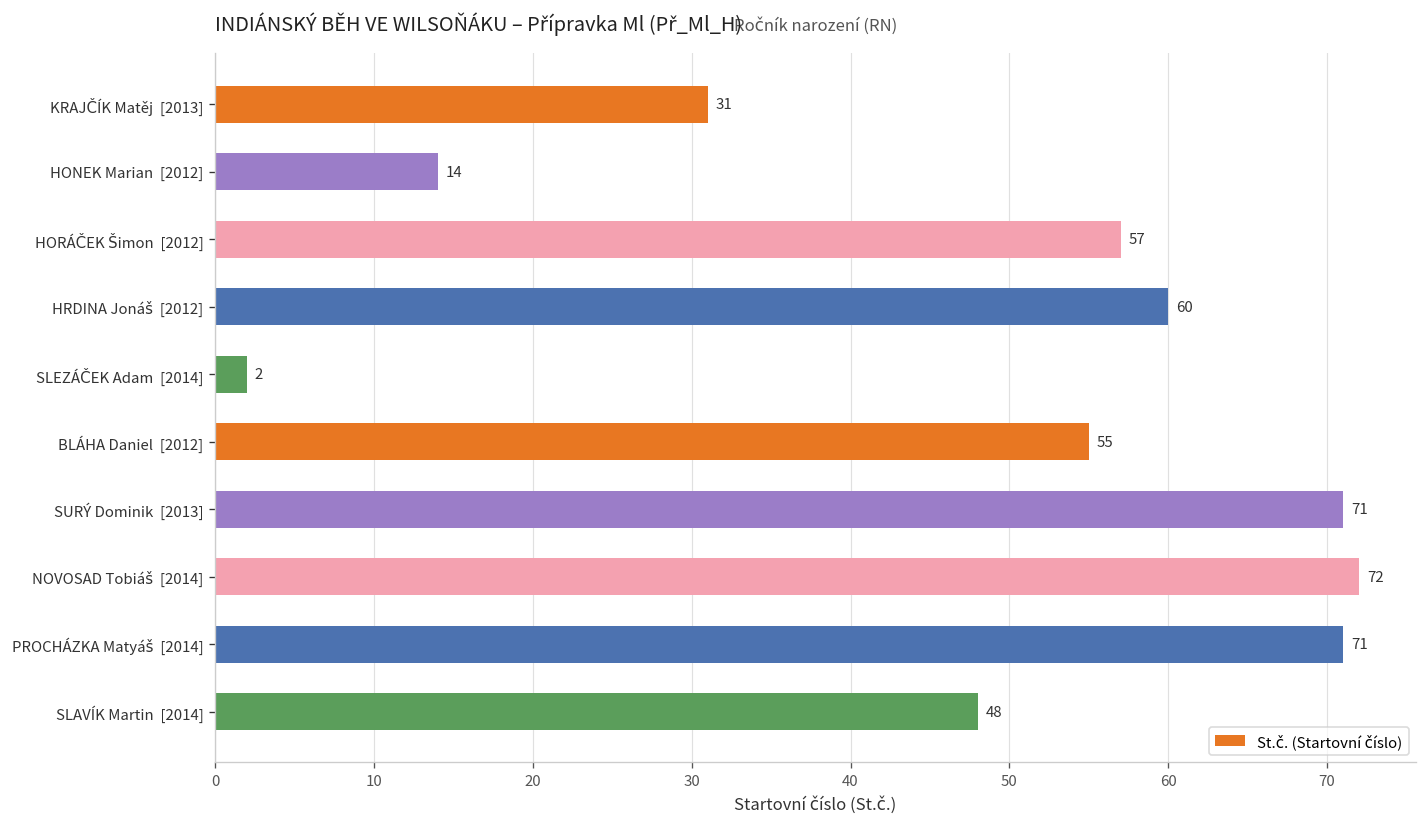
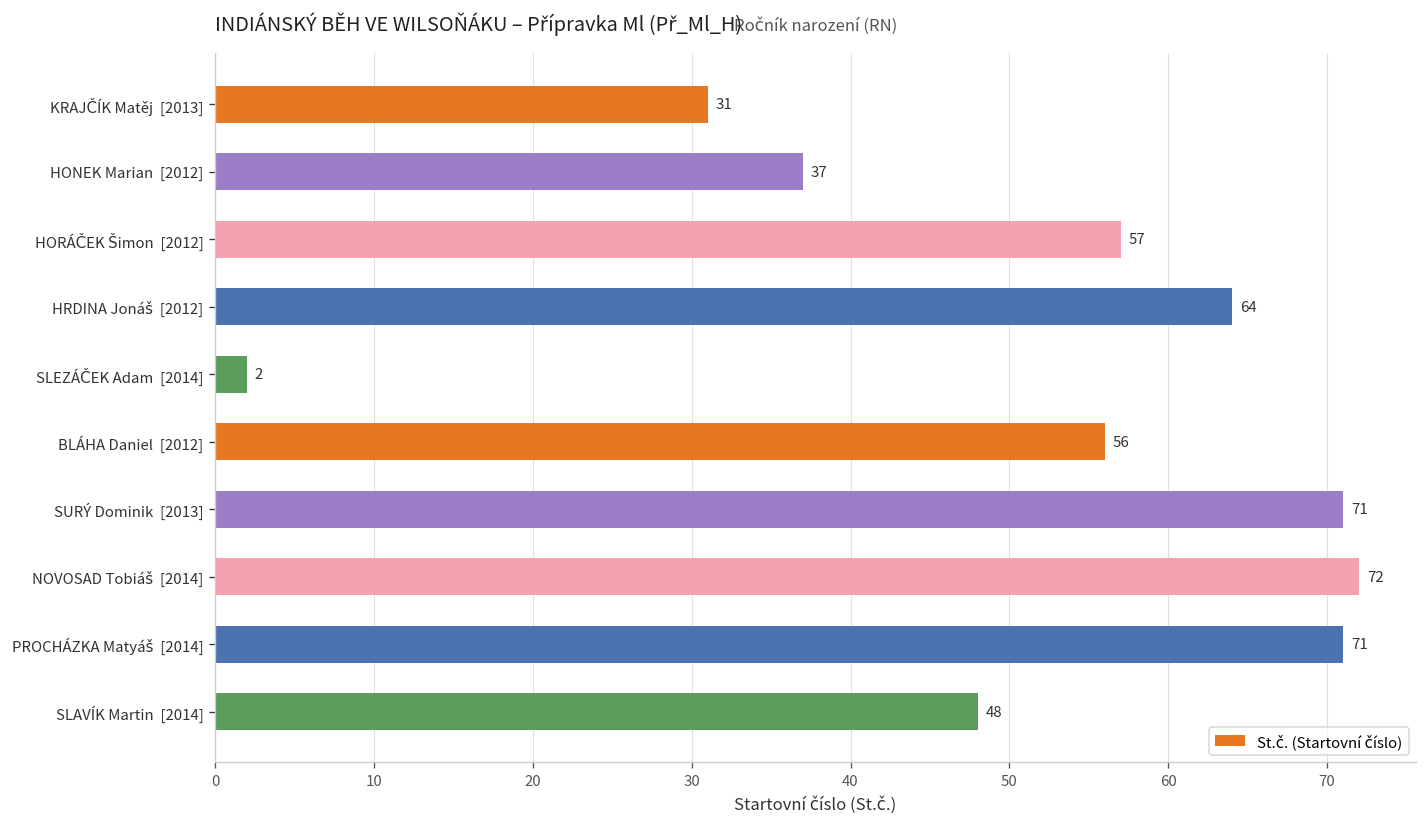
HONEK Marian [2012]: 14 -> 37
HRDINA Jonáš [2012]: 60 -> 64
BLÁHA Daniel [2012]: 55 -> 56
